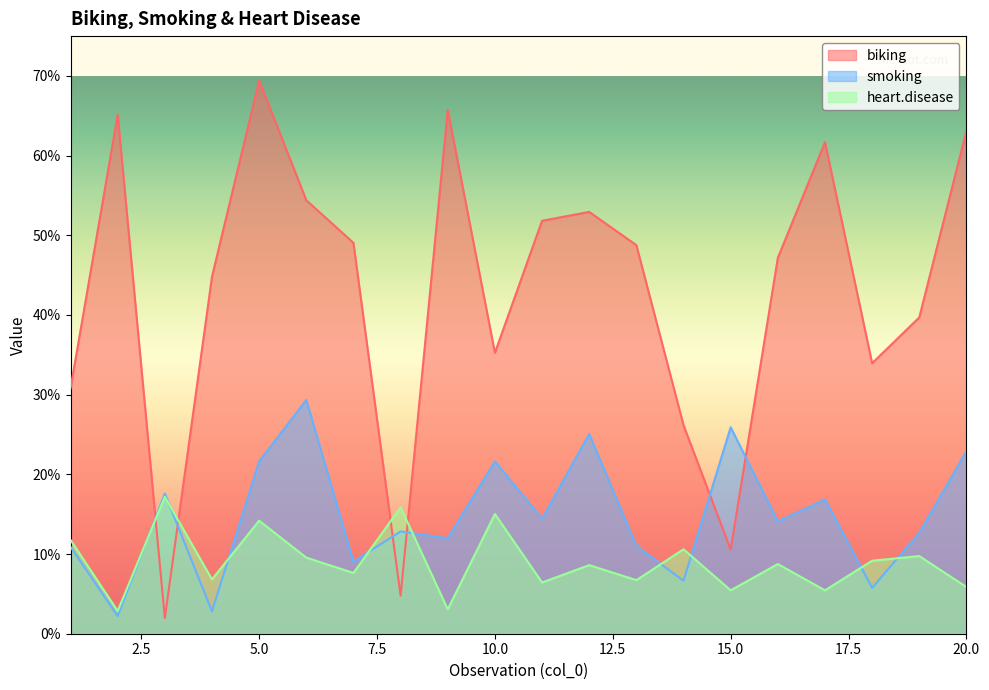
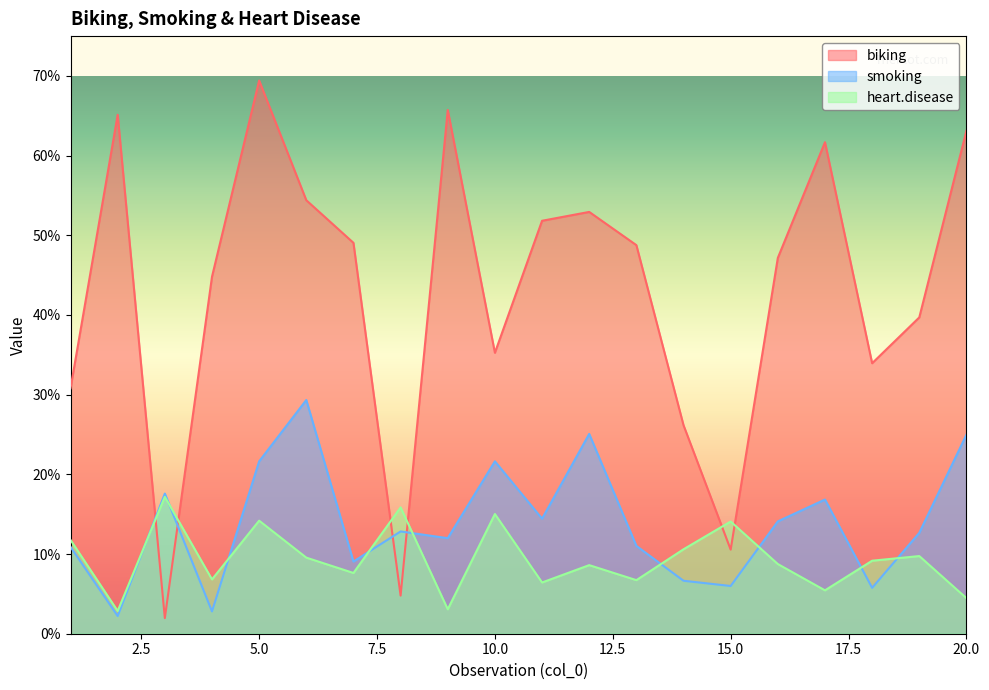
smoking, 15.0: 26% -> 6%
heart.disease, 15.0: 5% -> 14%
smoking, 20.0: 23% -> 25%
heart.disease, 20.0: 6% -> 4%
